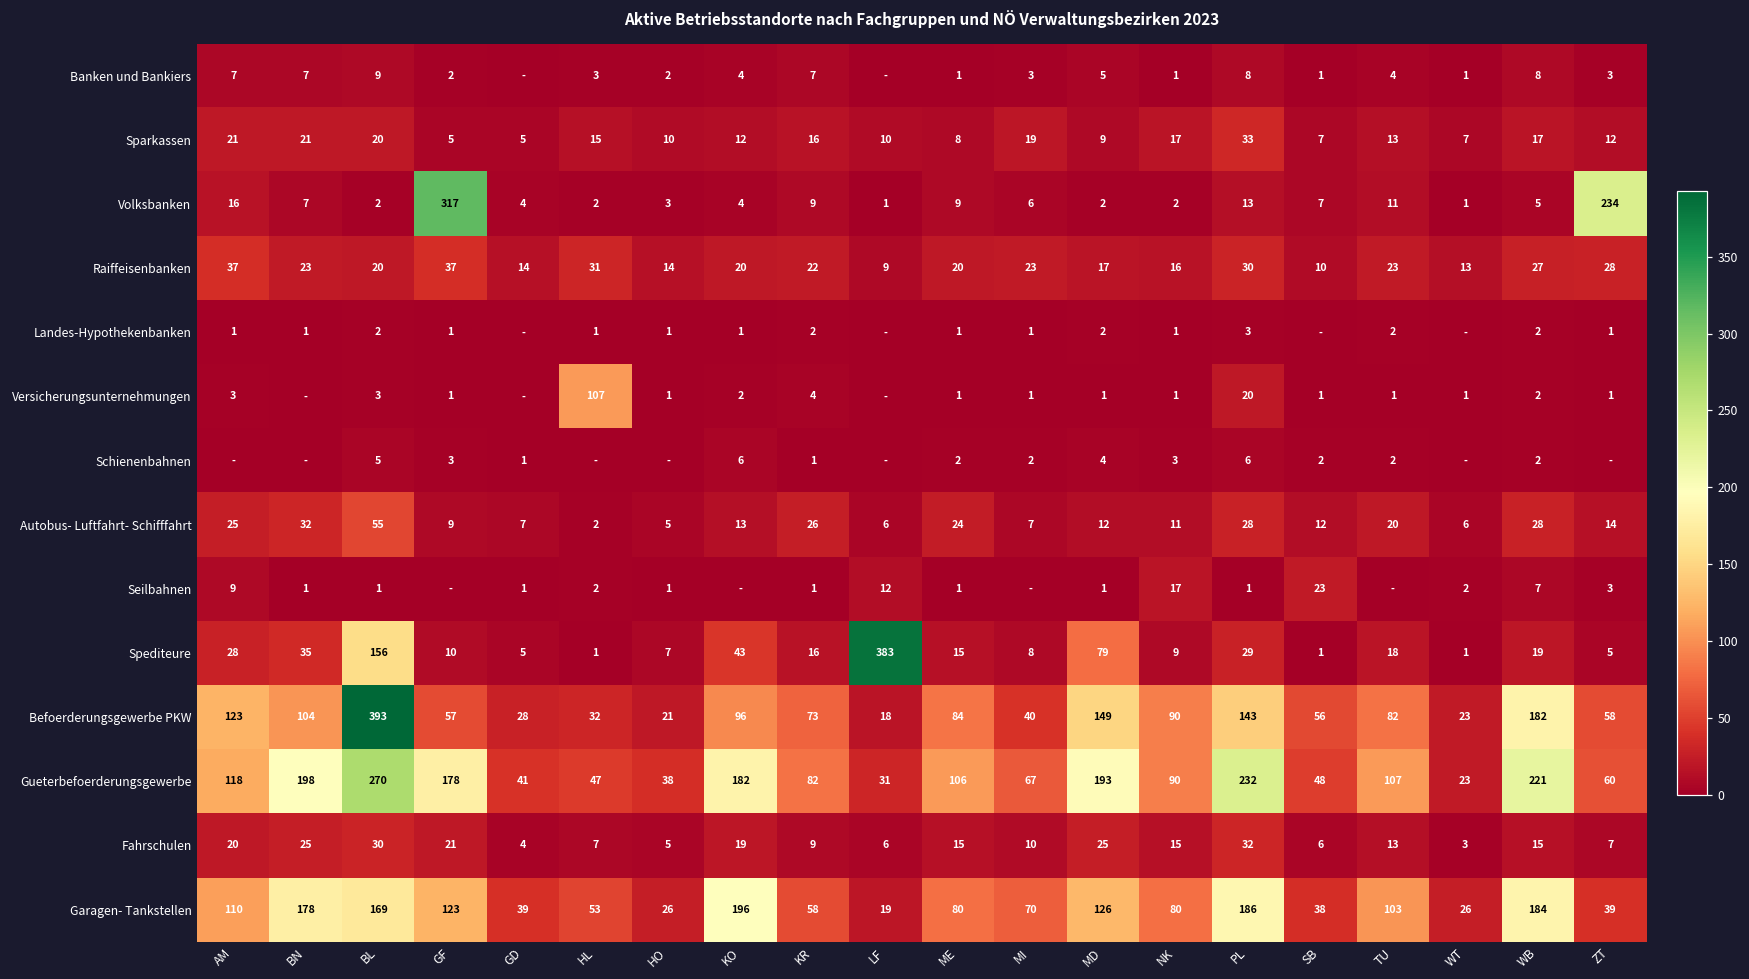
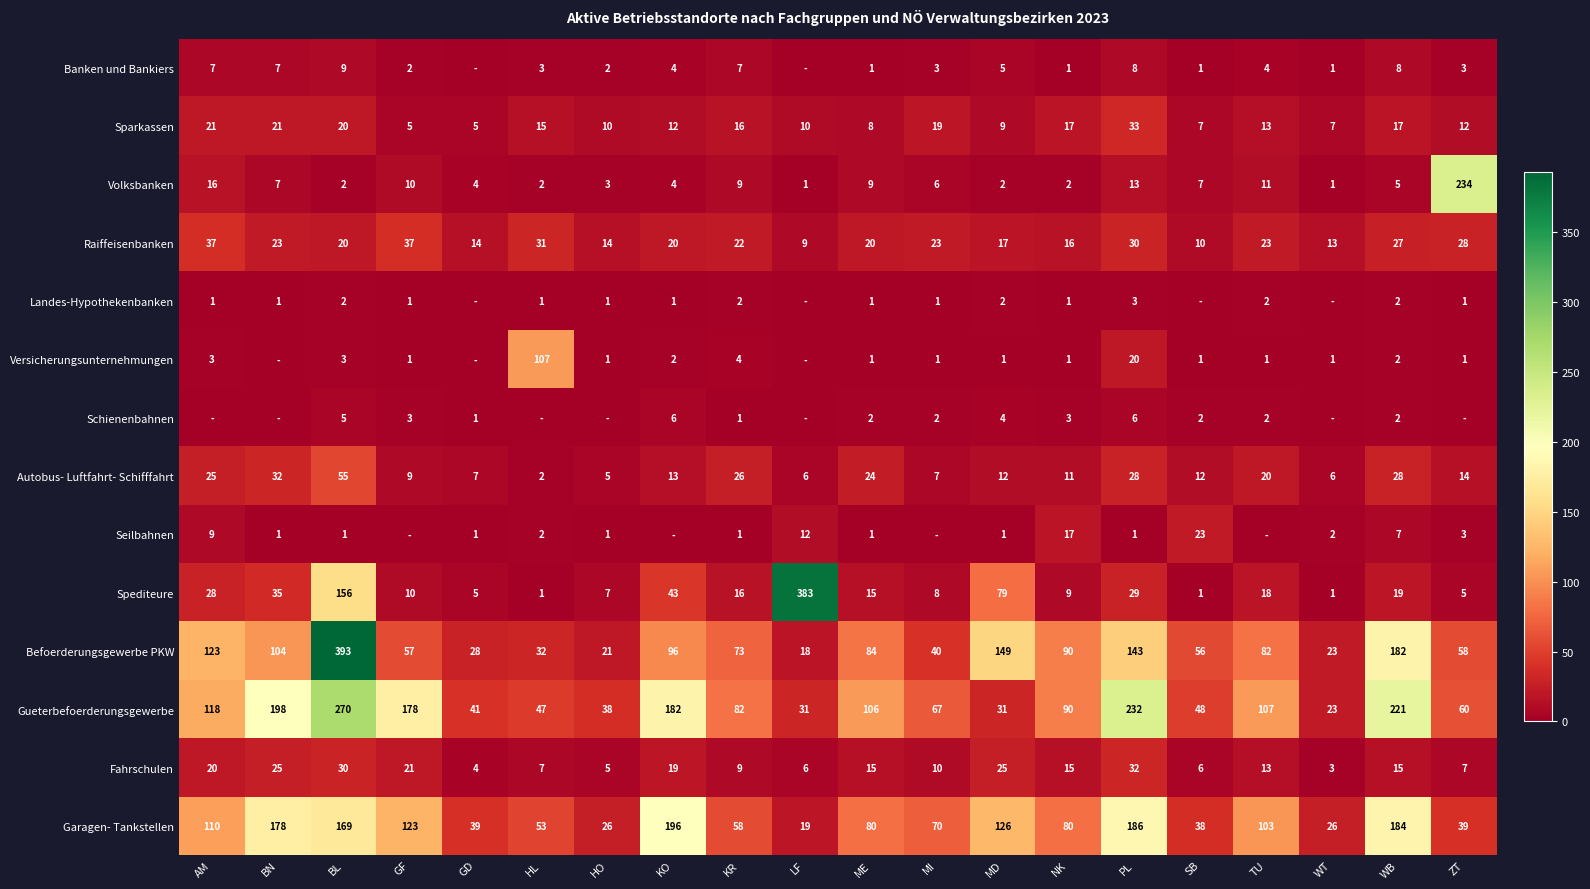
Volksbanken, GF: 317 -> 10
Gueterbefoerderungsgewerbe, MD: 193 -> 31
